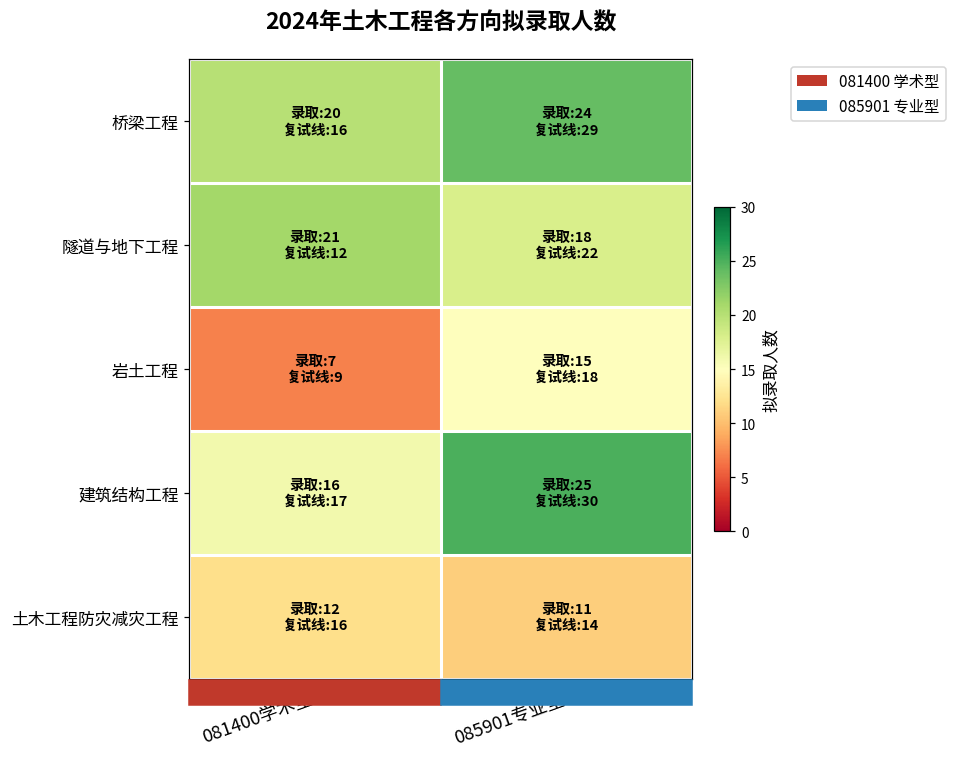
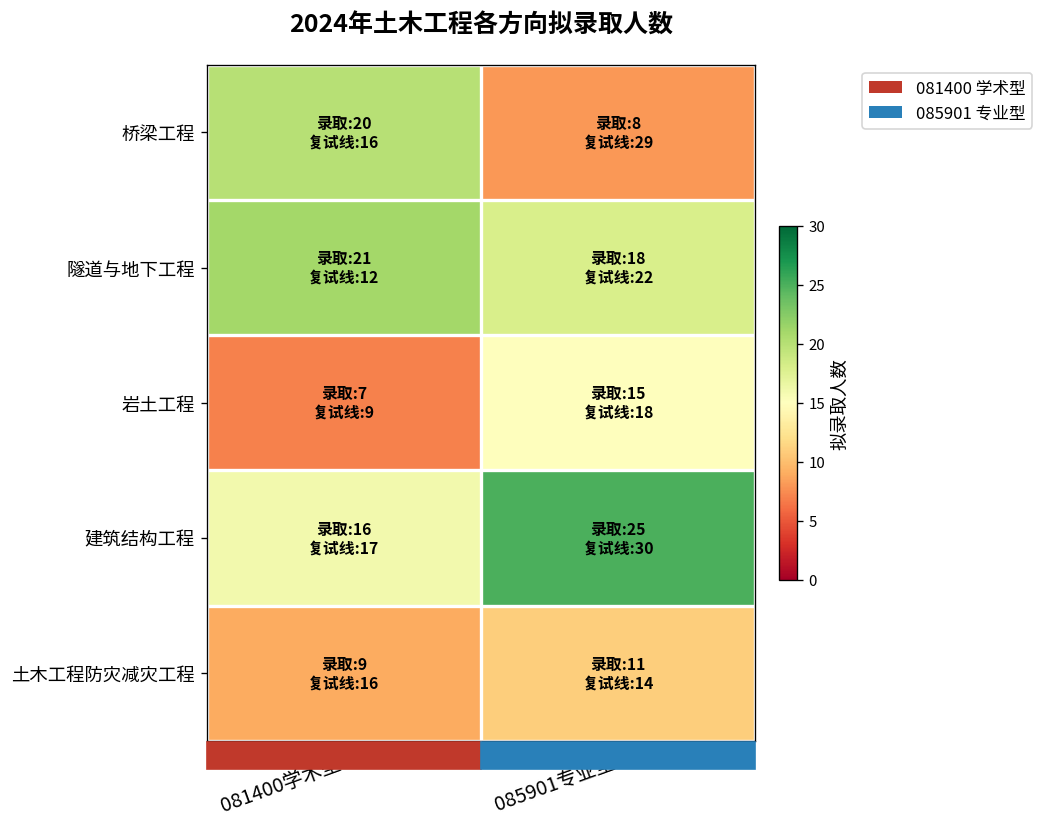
桥梁工程, 085901专业型: 24 -> 8
土木工程防灾减灾工程, 081400学术型: 12 -> 9
